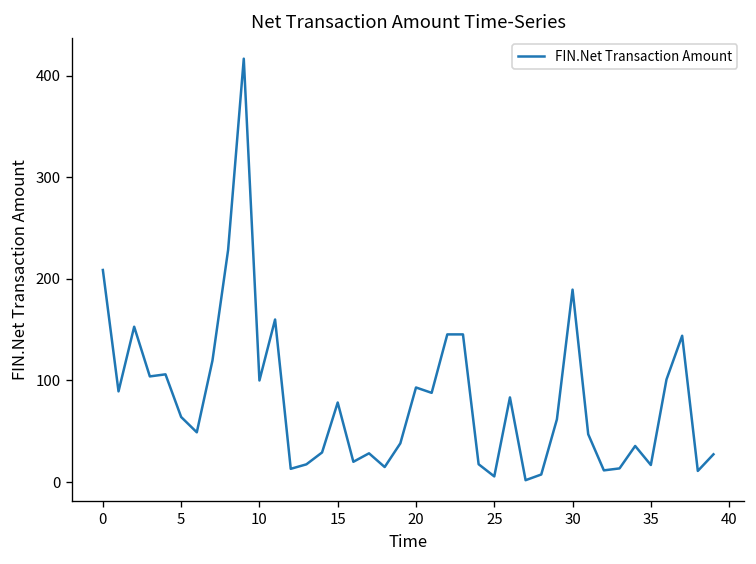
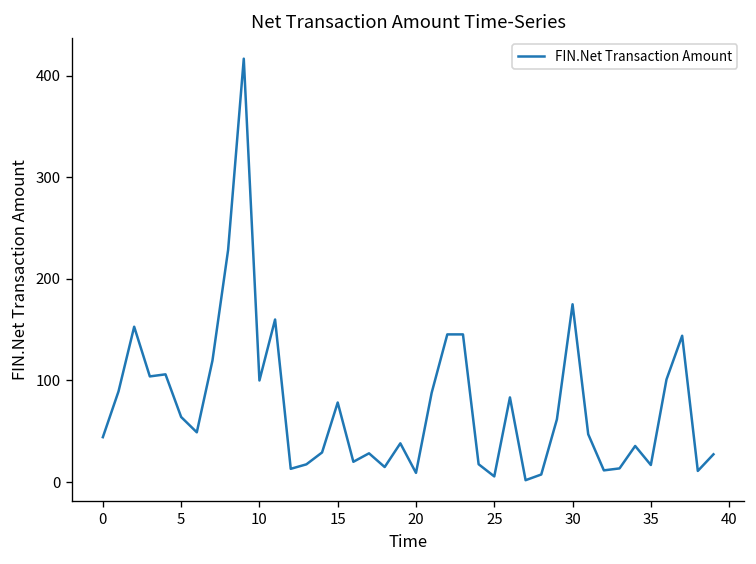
0: 210 -> 40
20: 90 -> 10
30: 190 -> 180
